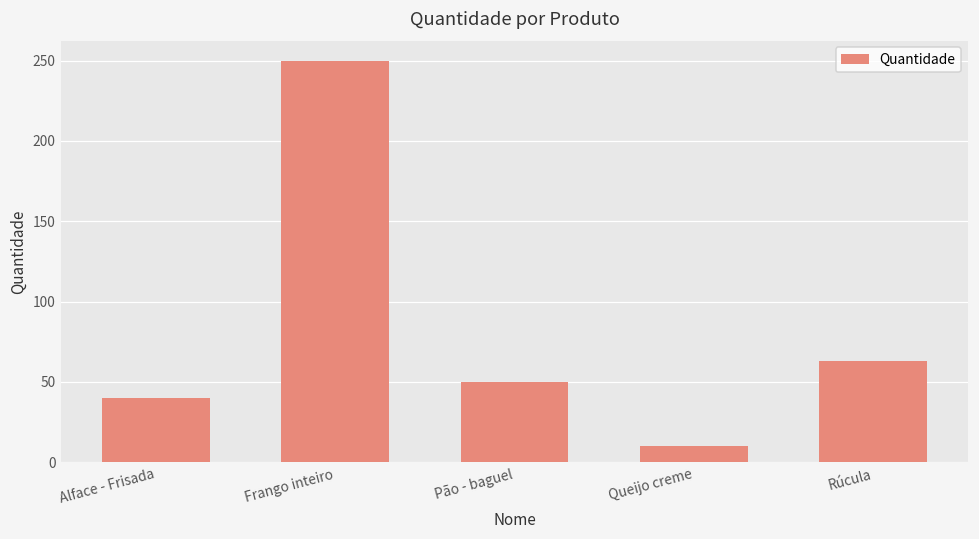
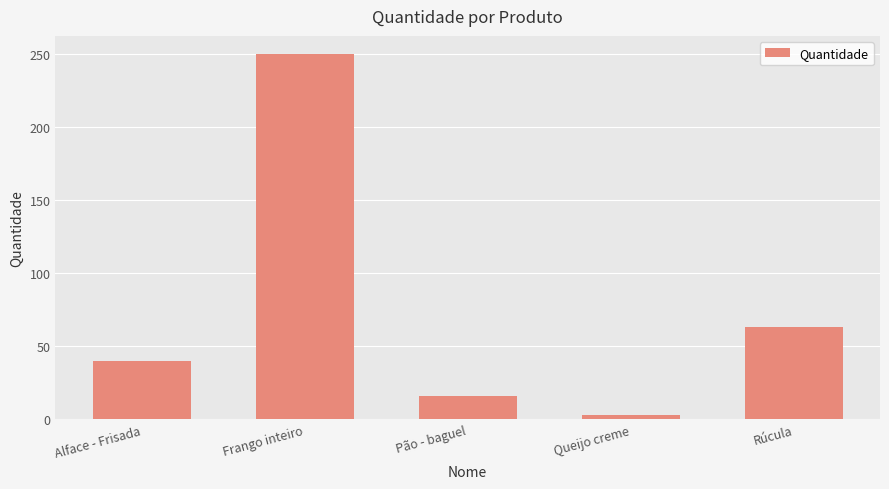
Pão - baguel: 50 -> 16
Queijo creme: 10 -> 3
